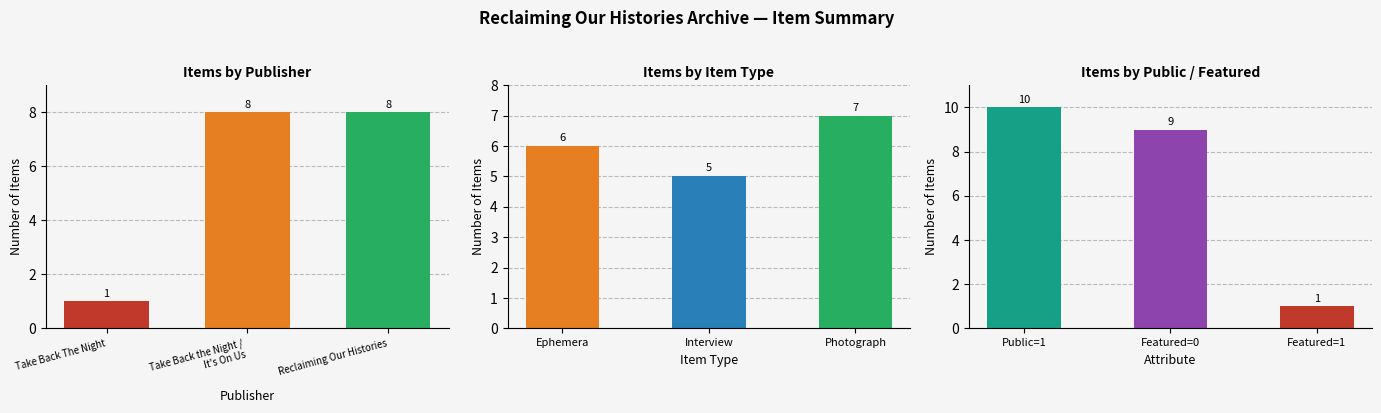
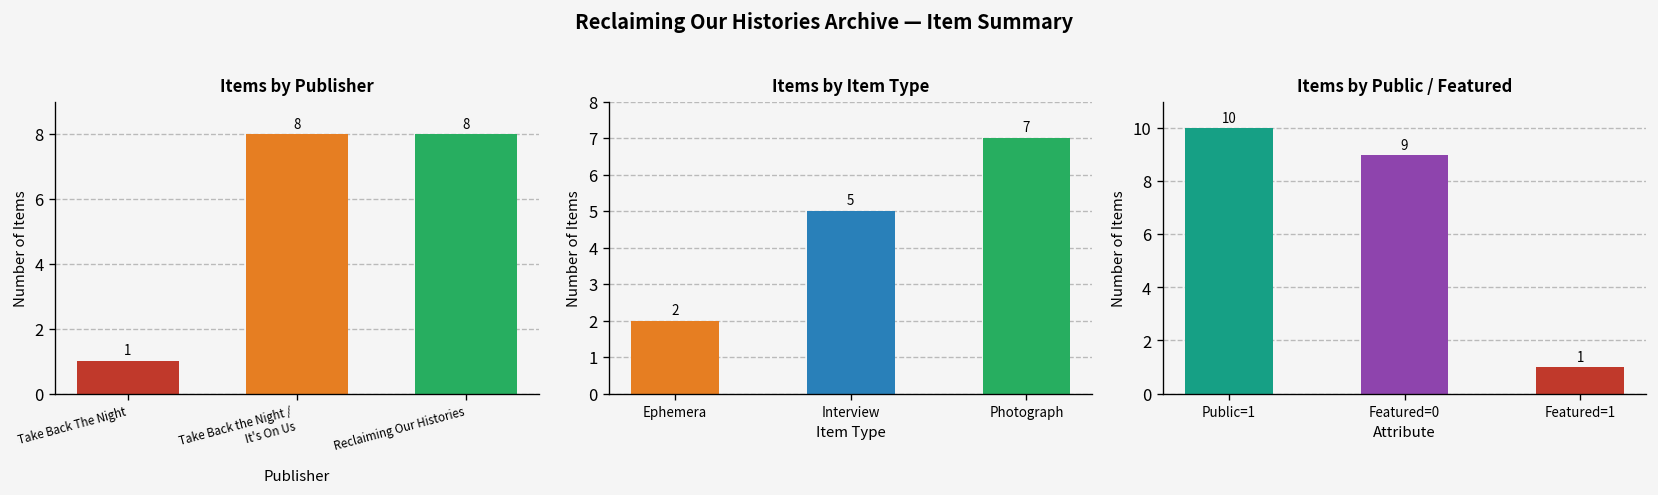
Items by Item Type, Ephemera: 6 -> 2
